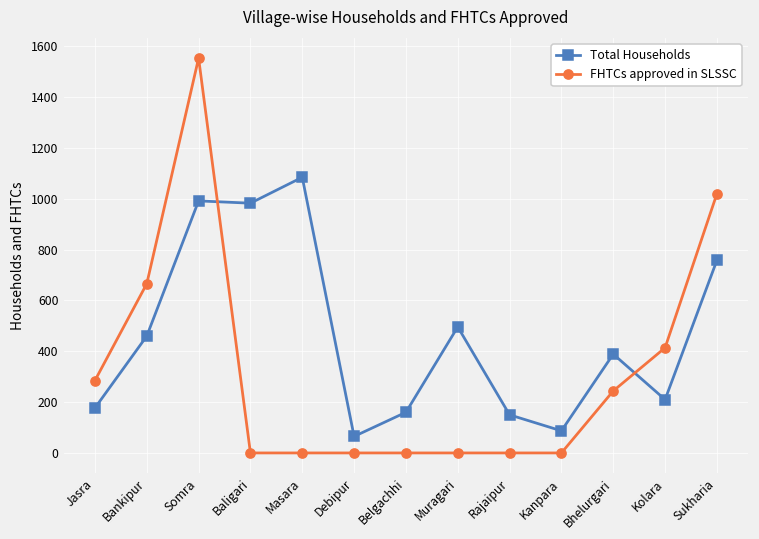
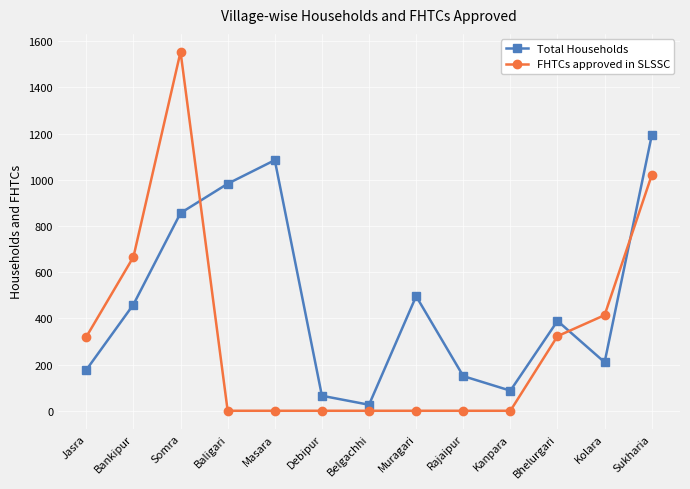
FHTCs approved in SLSSC, Jasra: 290 -> 320
Total Households, Somra: 990 -> 860
Total Households, Belgachhi: 160 -> 30
FHTCs approved in SLSSC, Bhelurgari: 240 -> 320
Total Households, Sukharia: 760 -> 1190
